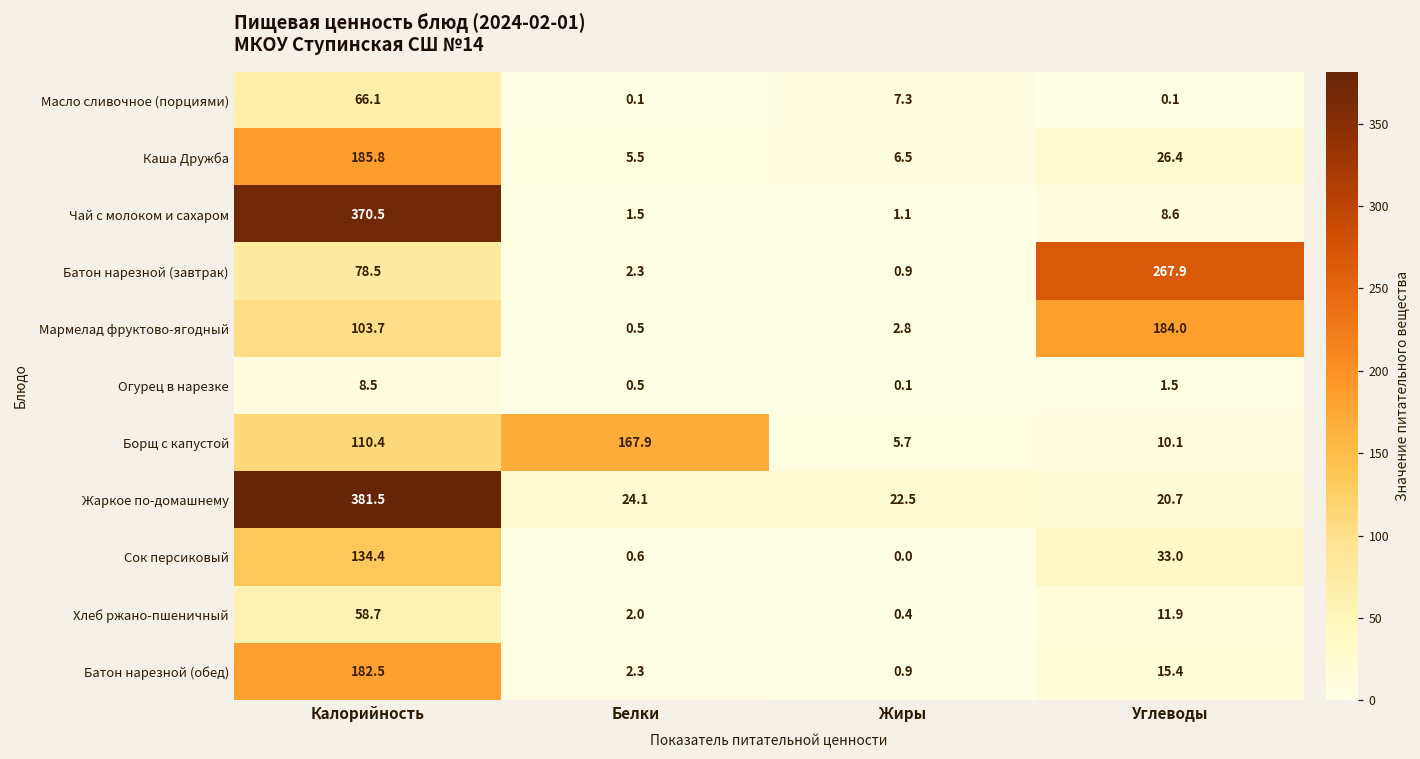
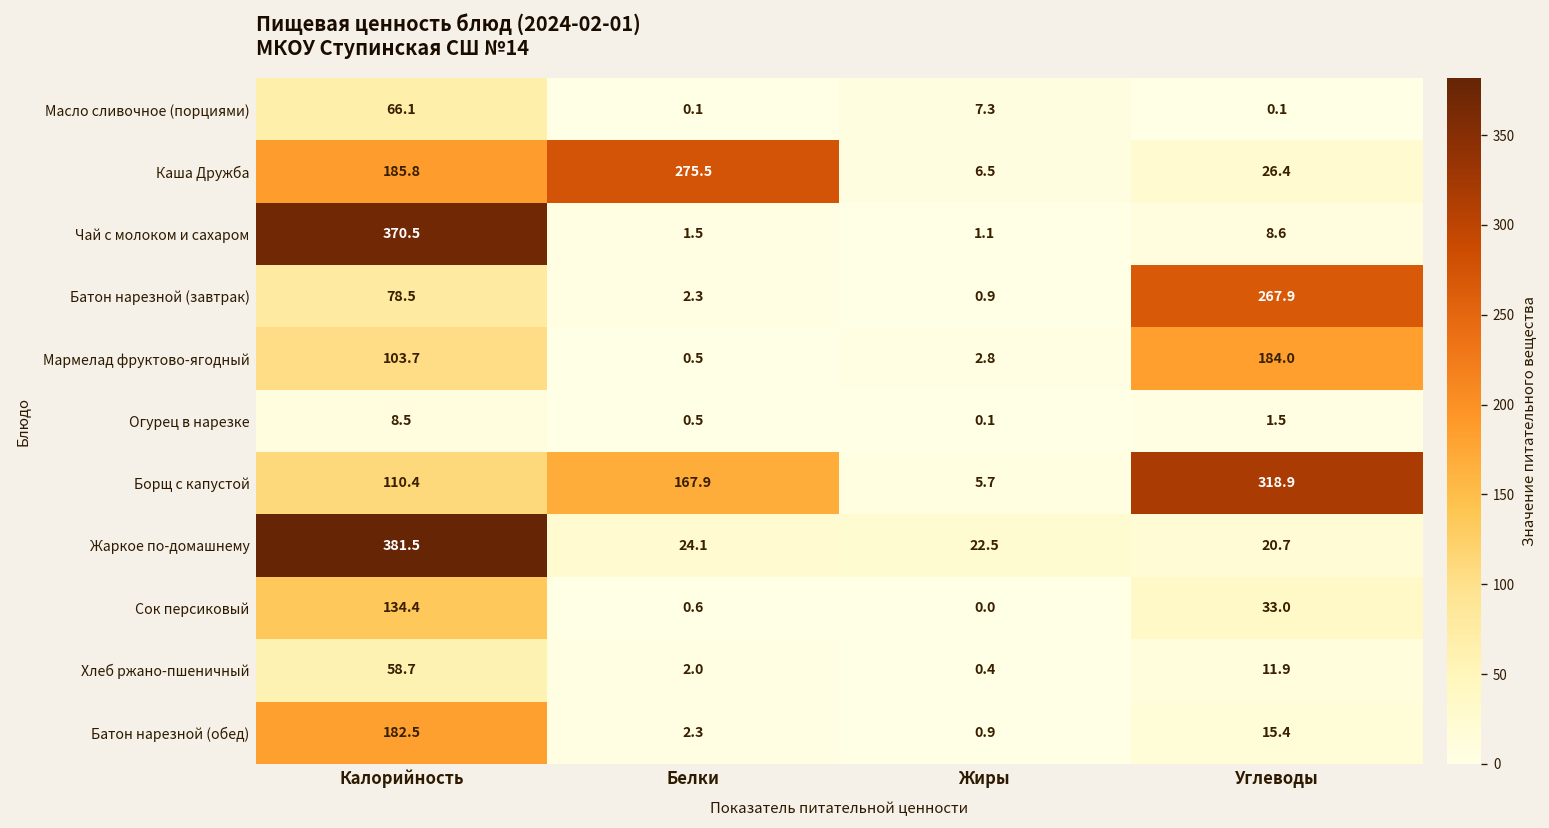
Каша Дружба, Белки: 5.5 -> 275.5
Борщ с капустой, Углеводы: 10.1 -> 318.9
